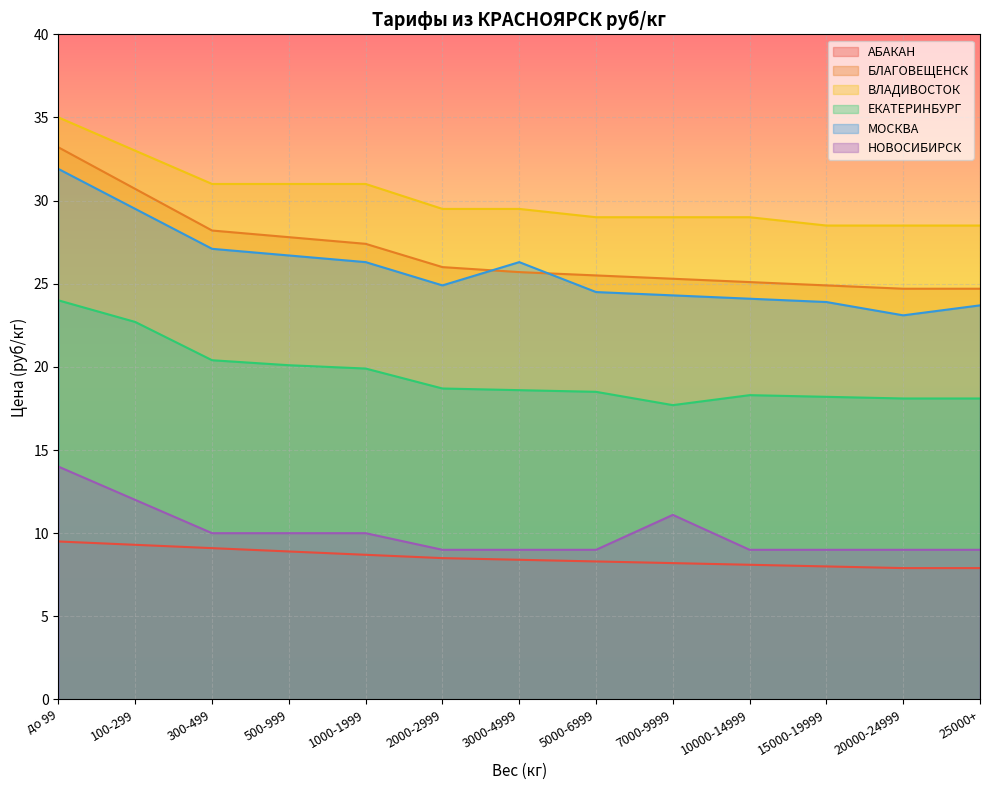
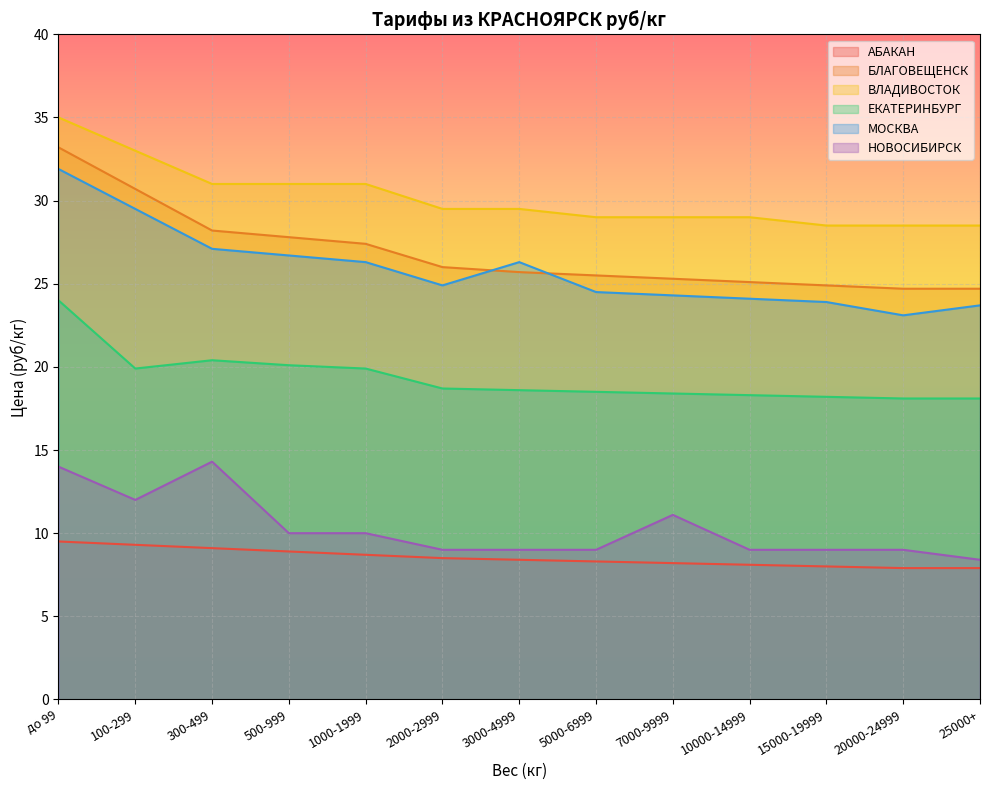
ЕКАТЕРИНБУРГ, 100-299: 22.7 -> 19.9
НОВОСИБИРСК, 300-499: 10.0 -> 14.3
ЕКАТЕРИНБУРГ, 7000-9999: 17.7 -> 18.4
НОВОСИБИРСК, 25000+: 9.0 -> 8.4
